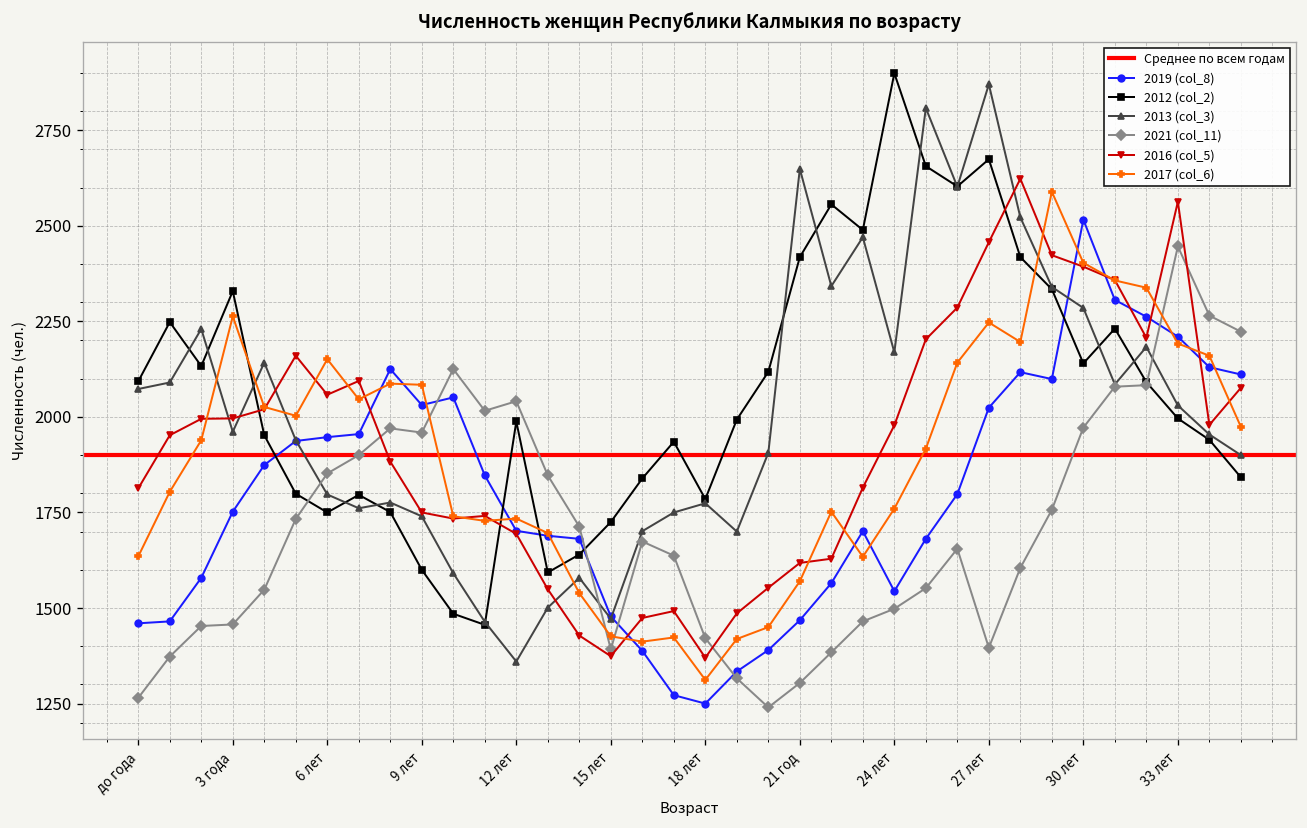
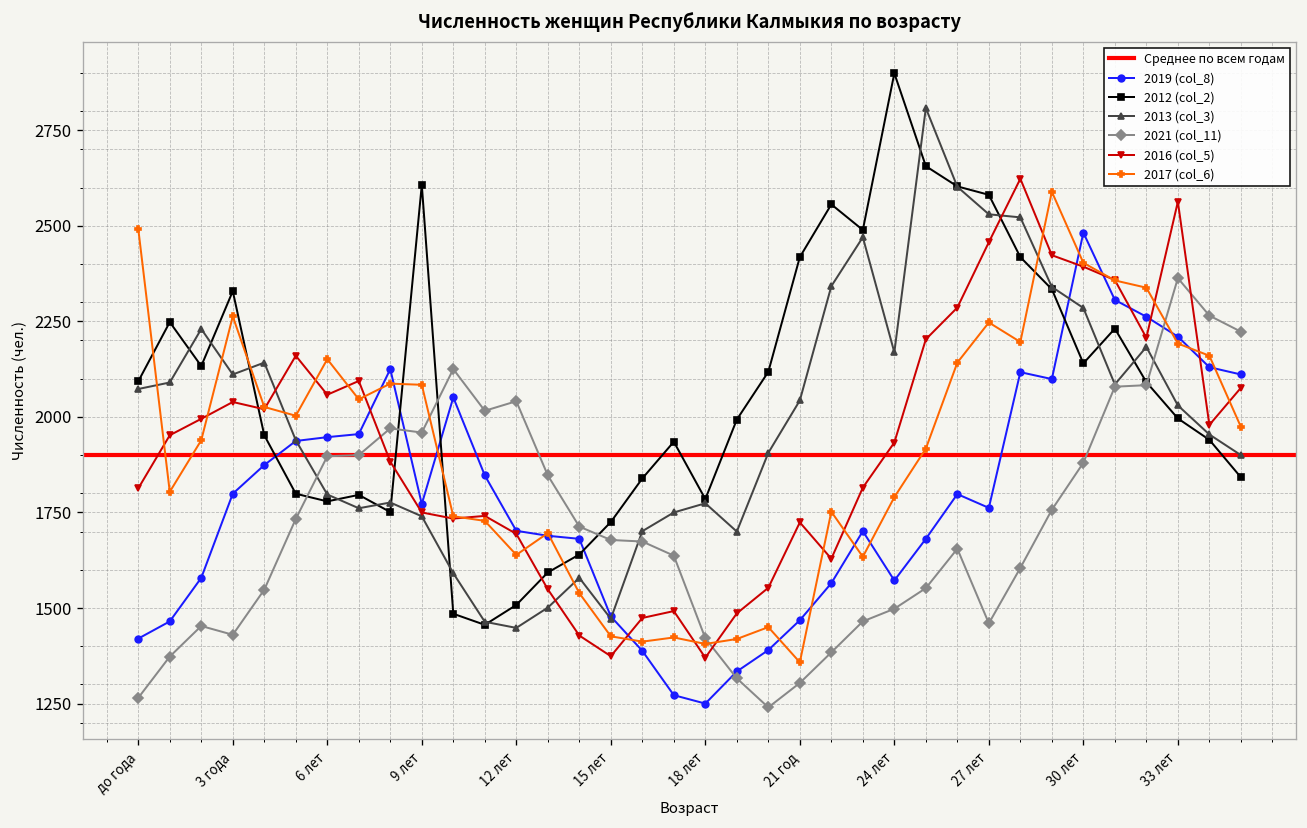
2019 (col_8), до года: 1460 -> 1420
2017 (col_6), до года: 1640 -> 2490
2019 (col_8), 3 года: 1750 -> 1800
2013 (col_3), 3 года: 1960 -> 2110
2021 (col_11), 3 года: 1460 -> 1430
2016 (col_5), 3 года: 2000 -> 2040
2012 (col_2), 6 лет: 1750 -> 1780
2021 (col_11), 6 лет: 1850 -> 1900
2019 (col_8), 9 лет: 2030 -> 1770
2012 (col_2), 9 лет: 1600 -> 2610
2012 (col_2), 12 лет: 1990 -> 1510
2013 (col_3), 12 лет: 1360 -> 1450
2017 (col_6), 12 лет: 1730 -> 1640
2021 (col_11), 15 лет: 1390 -> 1680
2017 (col_6), 18 лет: 1310 -> 1410
2013 (col_3), 21 год: 2650 -> 2040
2016 (col_5), 21 год: 1620 -> 1720
2017 (col_6), 21 год: 1570 -> 1360
2019 (col_8), 24 лет: 1540 -> 1570
2016 (col_5), 24 лет: 1980 -> 1930
2017 (col_6), 24 лет: 1760 -> 1790
2019 (col_8), 27 лет: 2020 -> 1760
2012 (col_2), 27 лет: 2670 -> 2580
2013 (col_3), 27 лет: 2870 -> 2530
2021 (col_11), 27 лет: 1400 -> 1460
2019 (col_8), 30 лет: 2520 -> 2480
2021 (col_11), 30 лет: 1970 -> 1880
2021 (col_11), 33 лет: 2450 -> 2360
